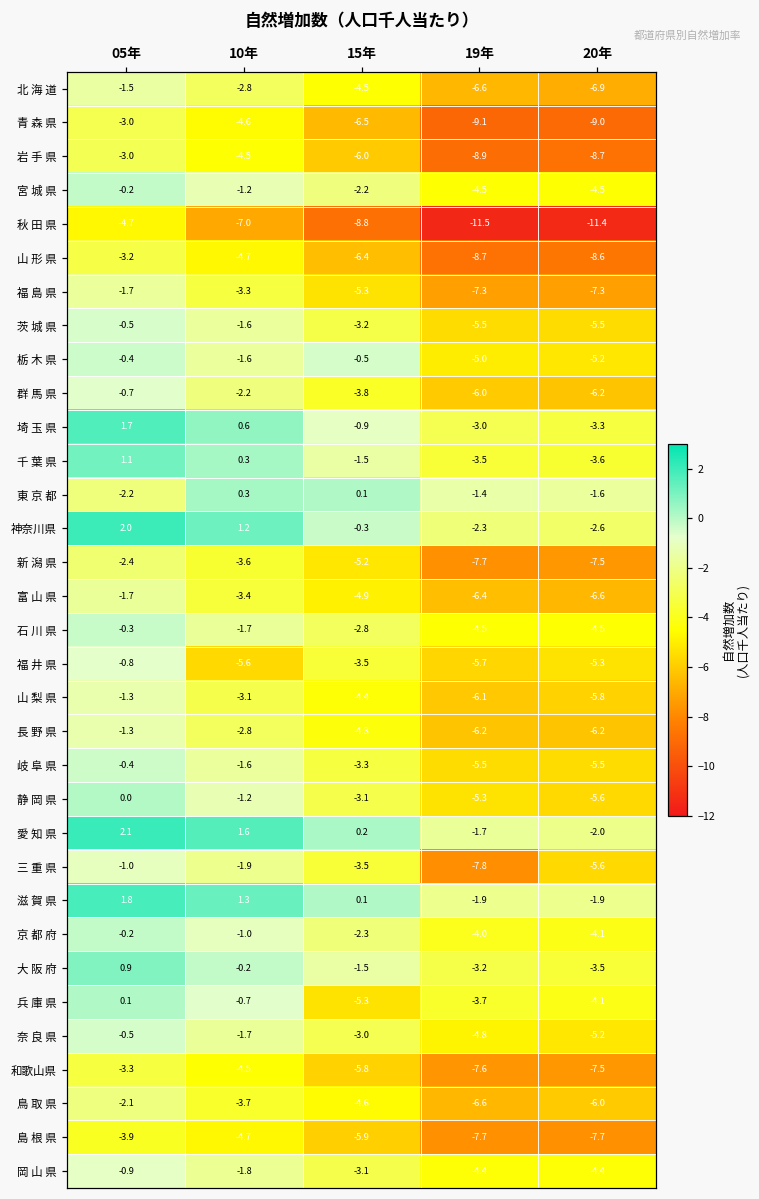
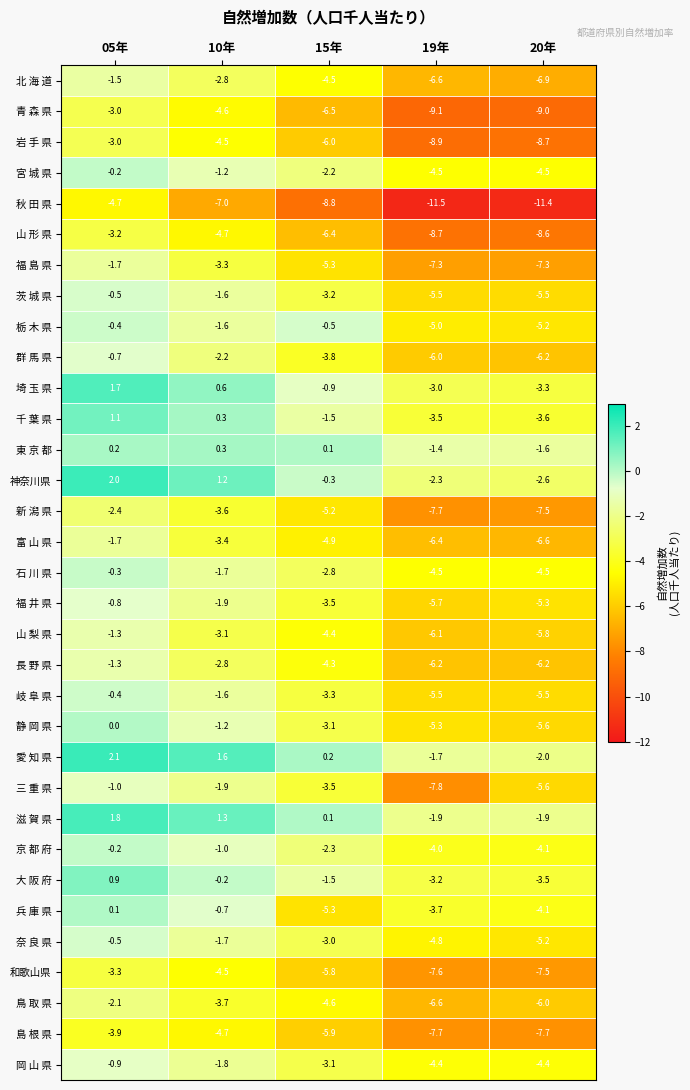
東 京 都, 05年: -2.2 -> 0.2
福 井 県, 10年: -5.6 -> -1.9
